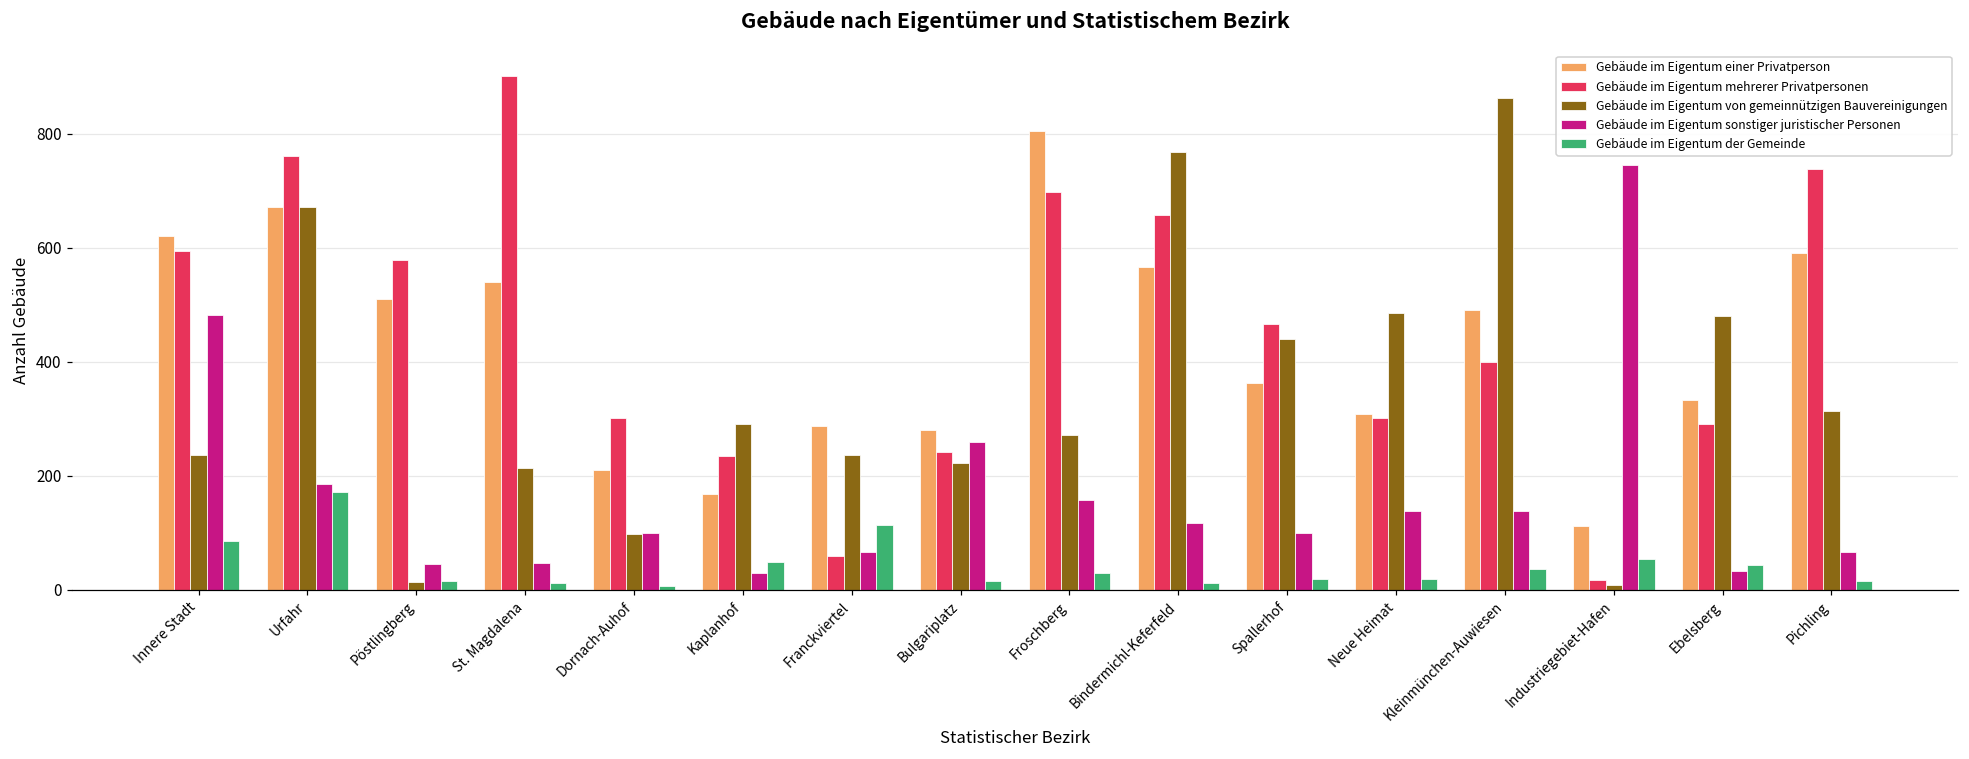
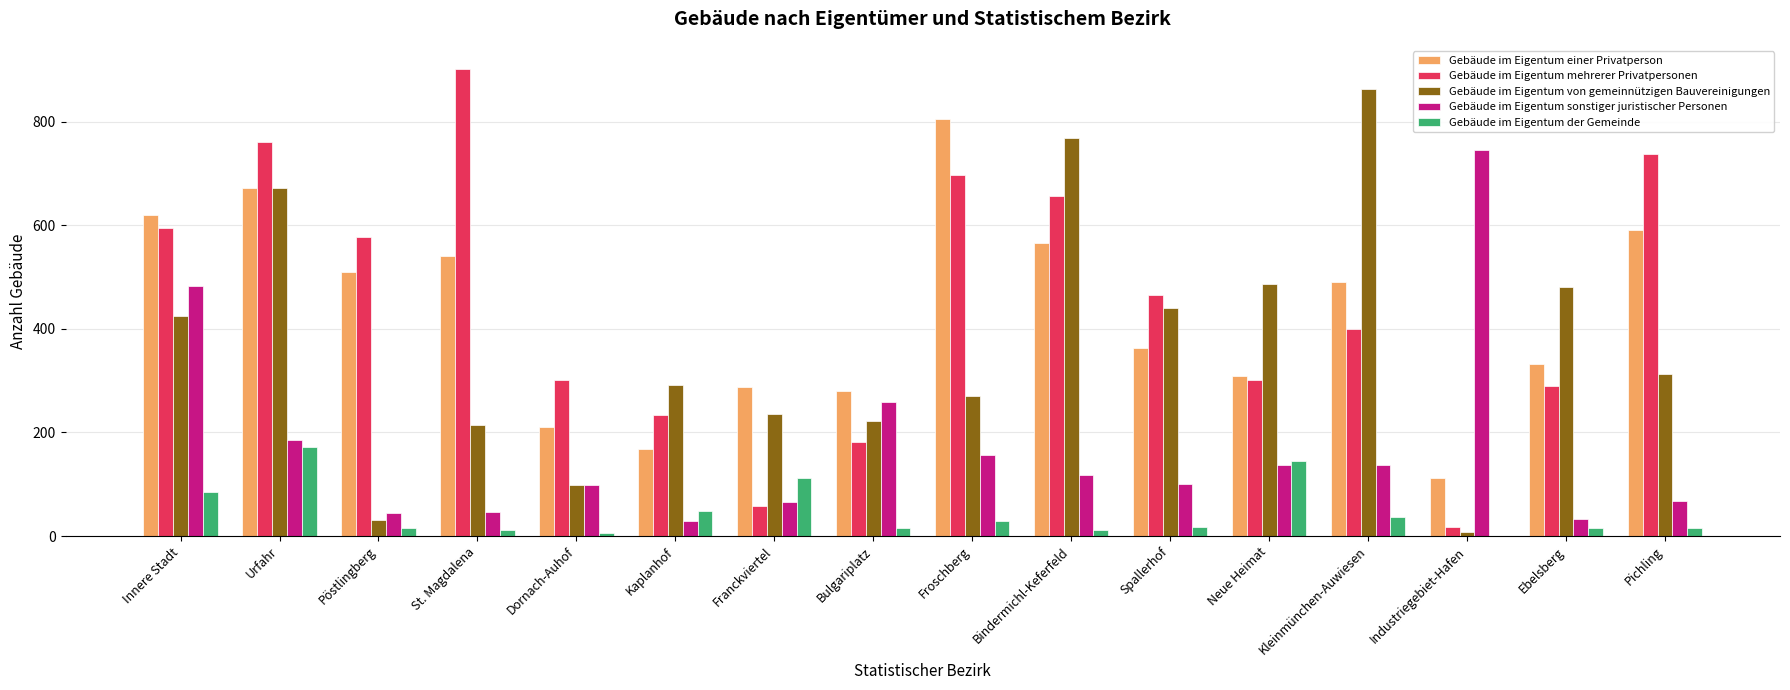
Gebäude im Eigentum von gemeinnützigen Bauvereinigungen, Innere Stadt: 240 -> 420
Gebäude im Eigentum von gemeinnützigen Bauvereinigungen, Pöstlingberg: 10 -> 30
Gebäude im Eigentum mehrerer Privatpersonen, Bulgariplatz: 240 -> 180
Gebäude im Eigentum der Gemeinde, Neue Heimat: 20 -> 140
Gebäude im Eigentum der Gemeinde, Industriegebiet-Hafen: 50 -> 0
Gebäude im Eigentum der Gemeinde, Ebelsberg: 40 -> 20
